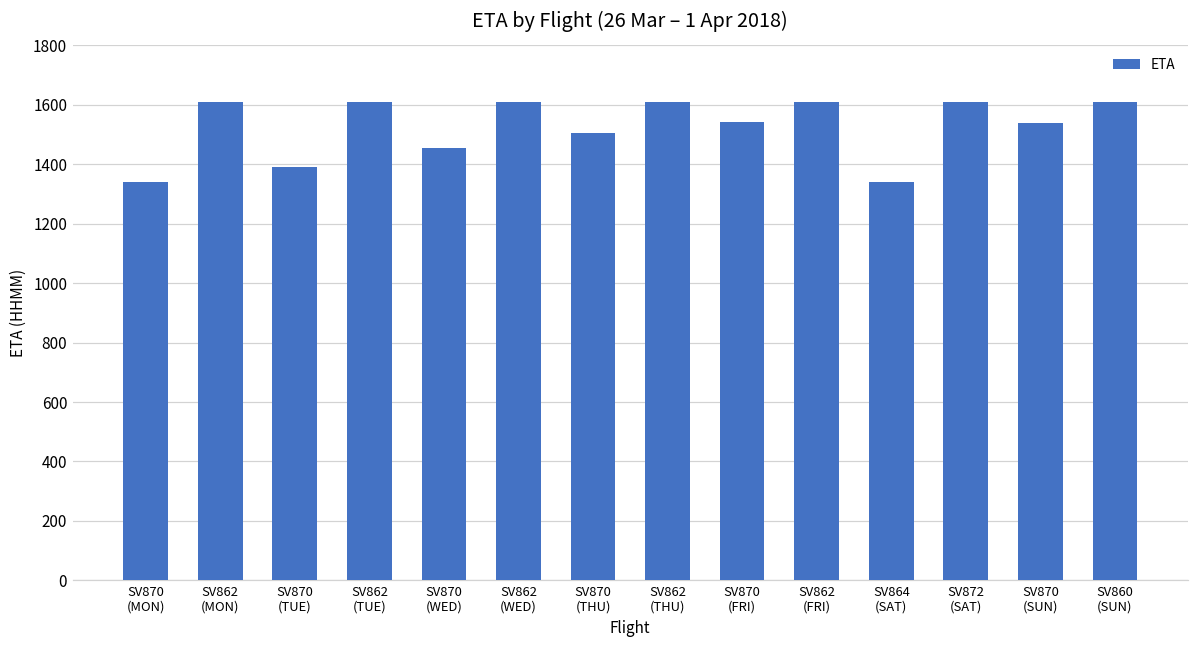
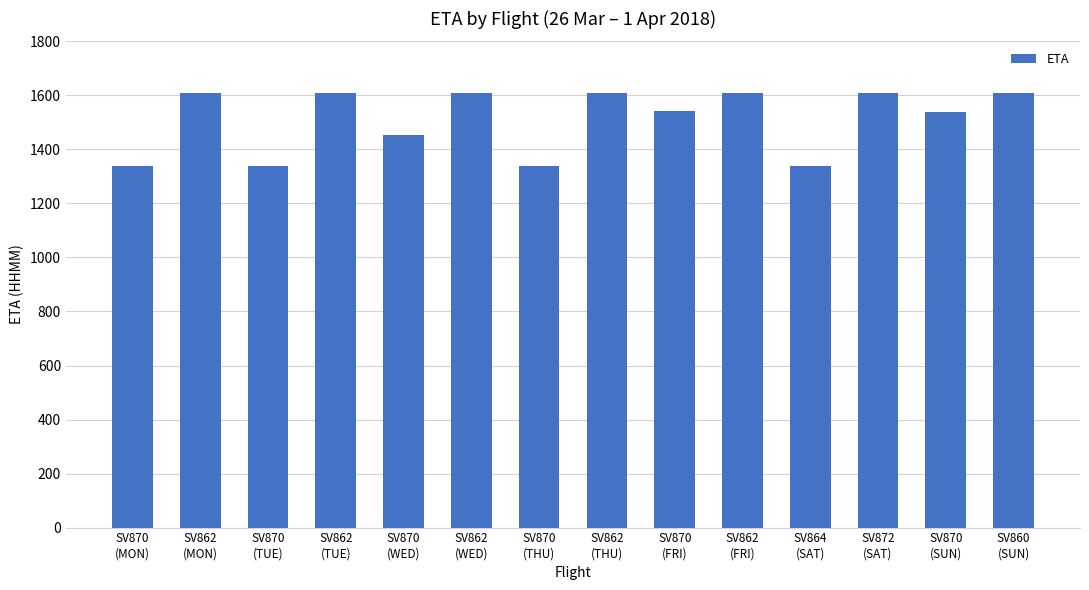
SV870 (TUE): 1390 -> 1340
SV870 (THU): 1500 -> 1340
